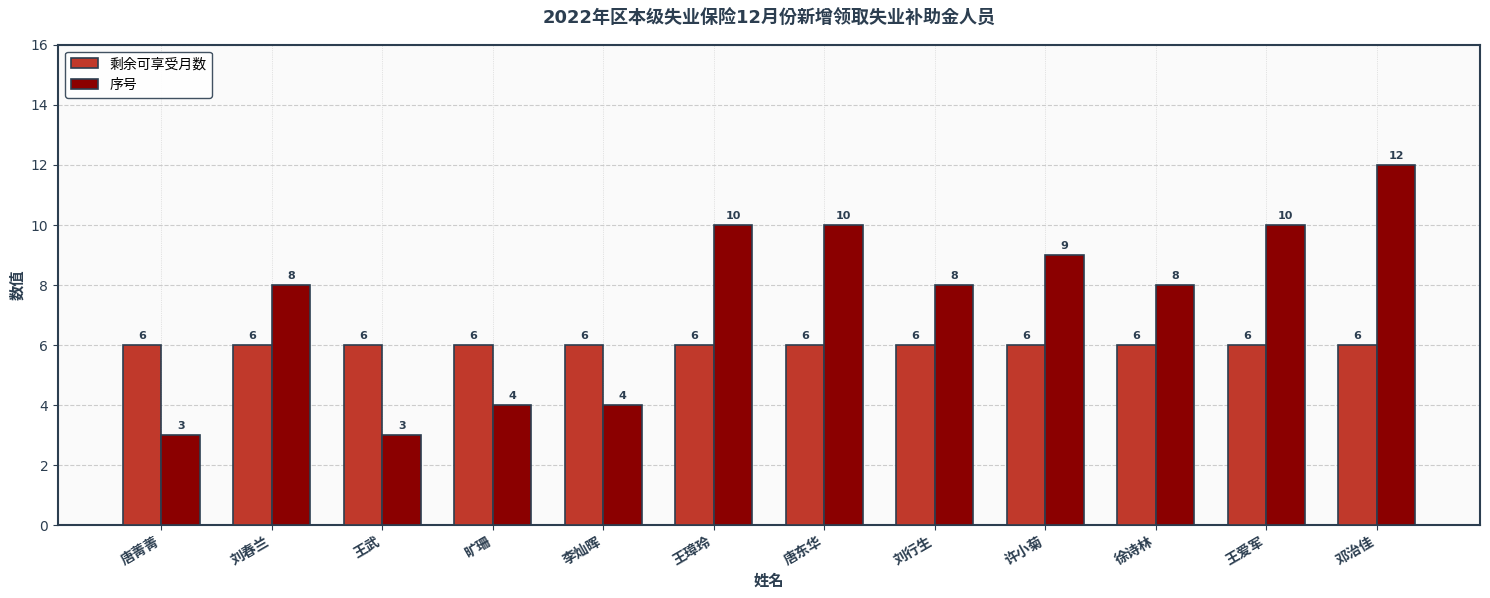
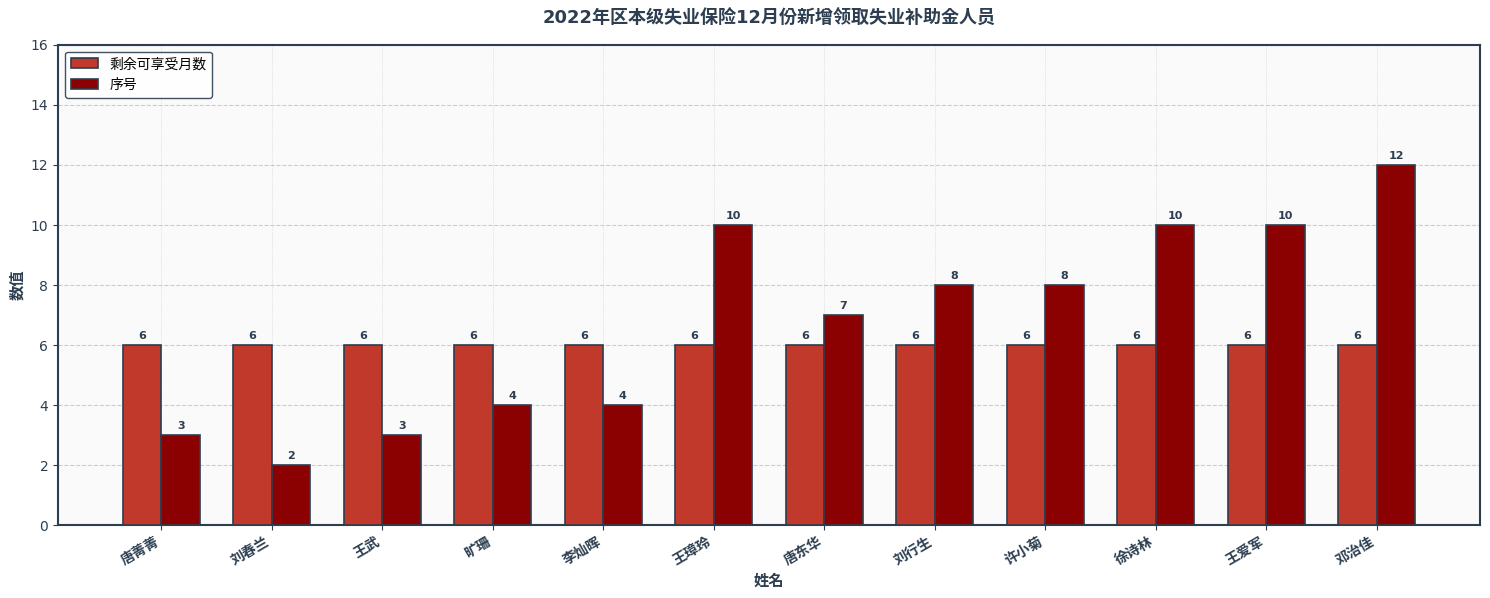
序号, 刘春兰: 8 -> 2
序号, 唐东华: 10 -> 7
序号, 许小菊: 9 -> 8
序号, 徐诗林: 8 -> 10
